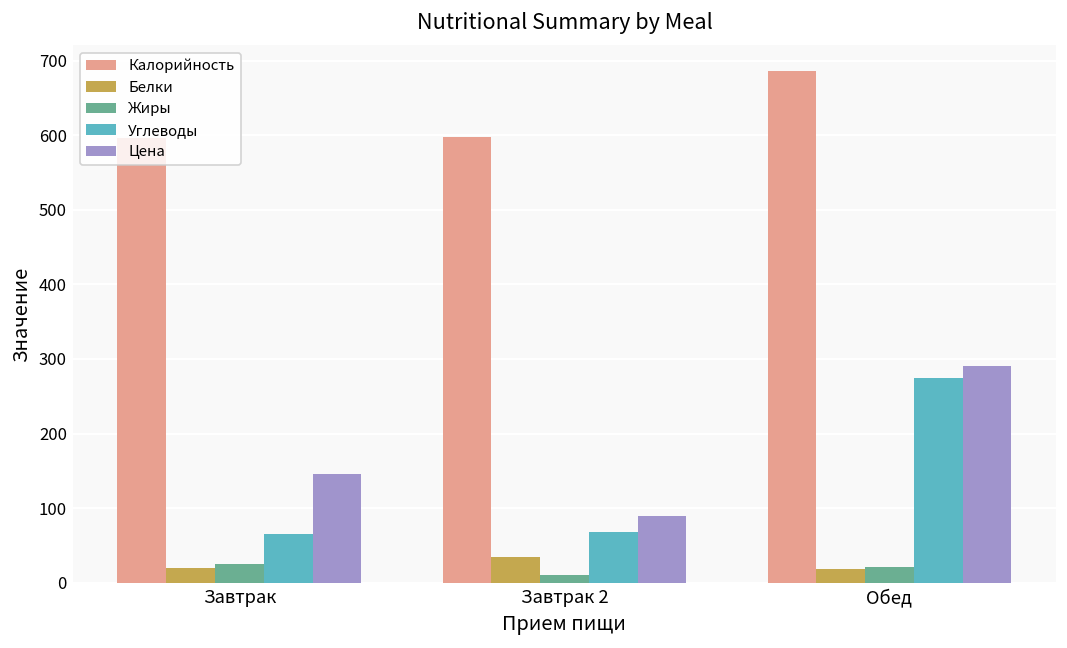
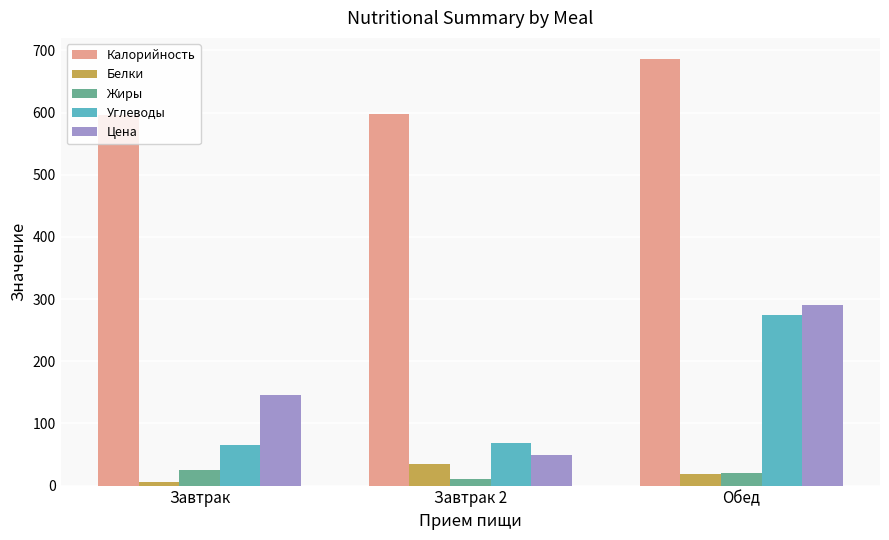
Белки, Завтрак: 20 -> 10
Цена, Завтрак 2: 90 -> 50
